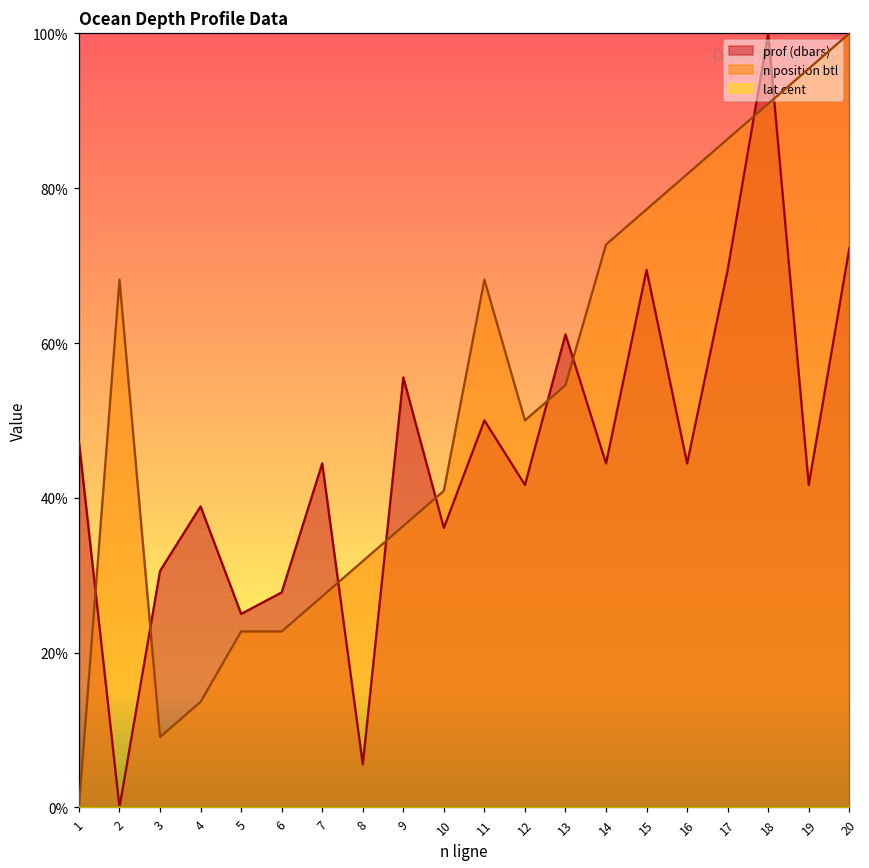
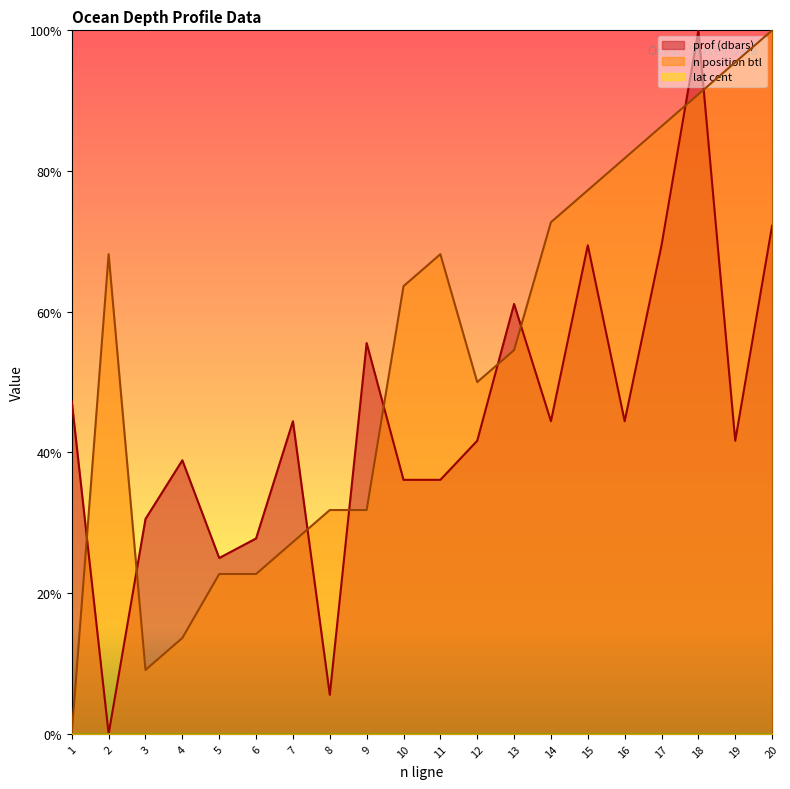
n position btl, 9: 36% -> 32%
n position btl, 10: 41% -> 64%
prof (dbars), 11: 50% -> 36%
